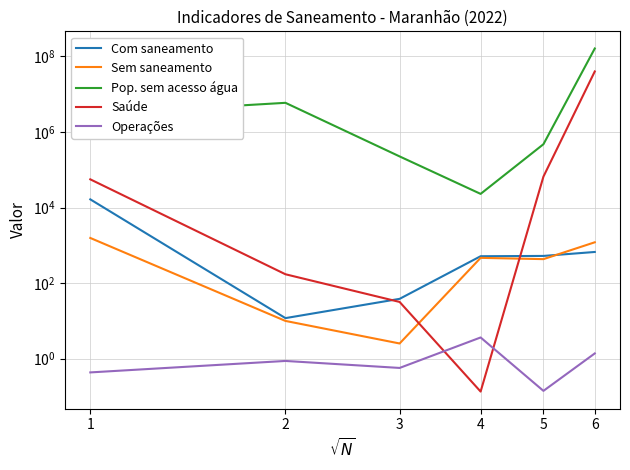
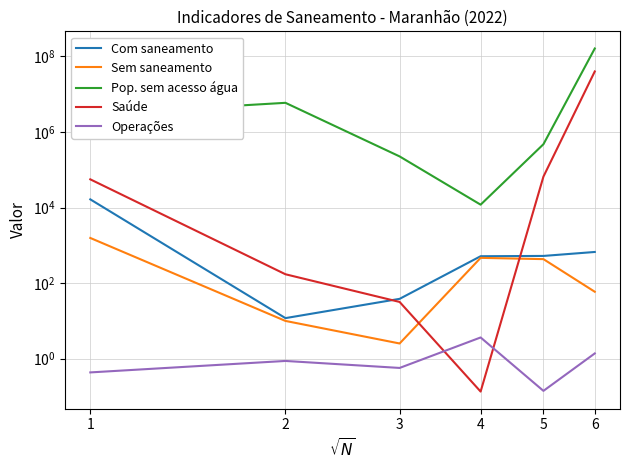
Pop. sem acesso água, 4: 20000 -> 12000
Sem saneamento, 6: 1200 -> 60
